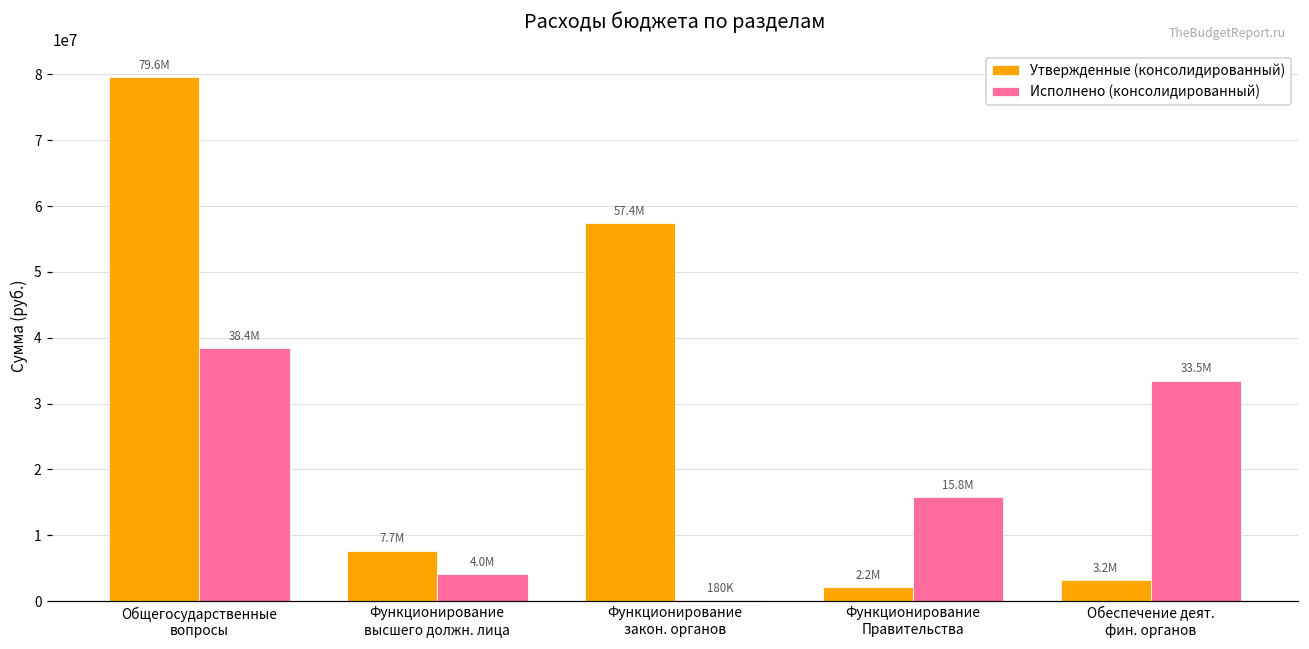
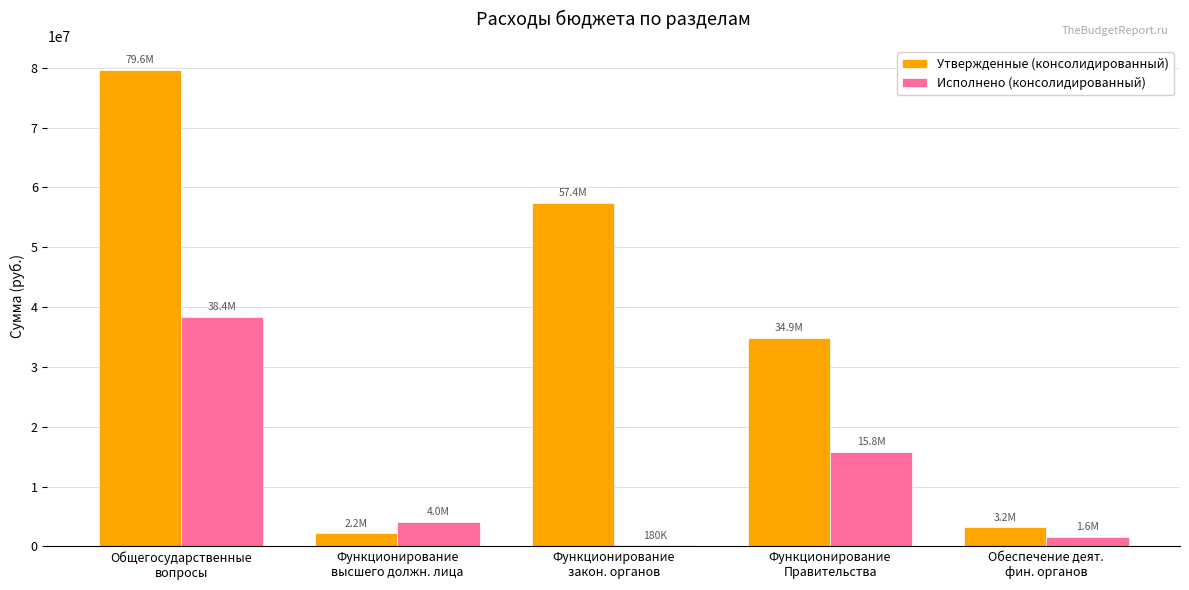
Утвержденные (консолидированный), Функционирование высшего должн. лица: 7.7M -> 2.2M
Утвержденные (консолидированный), Функционирование Правительства: 2.2M -> 34.9M
Исполнено (консолидированный), Обеспечение деят. фин. органов: 33.5M -> 1.6M
